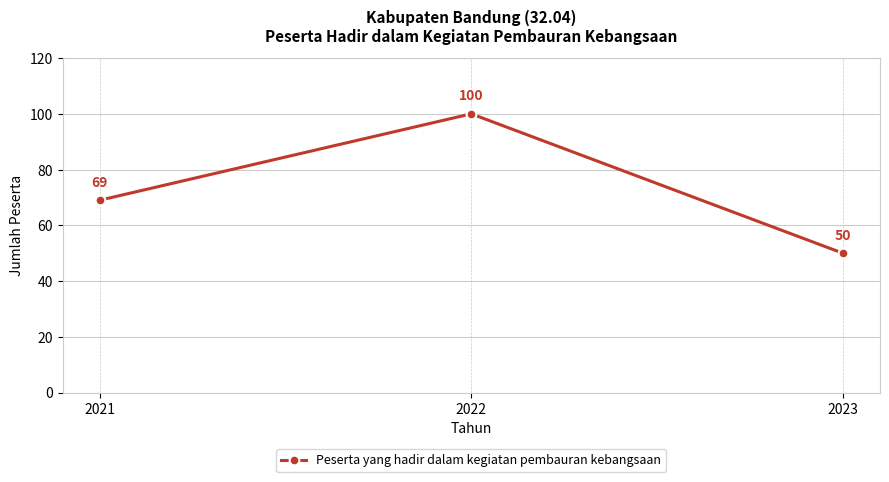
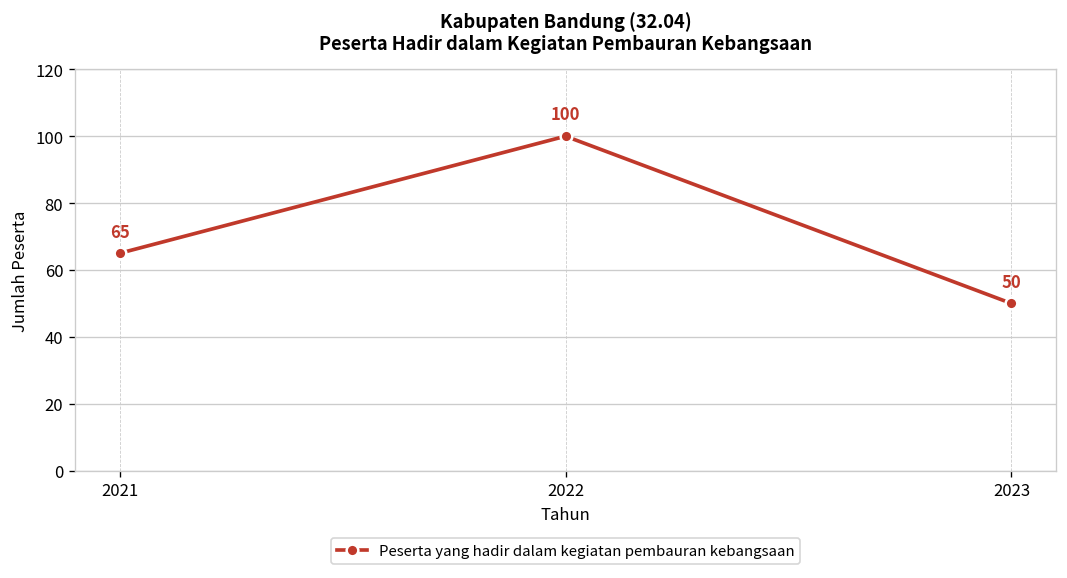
2021: 69 -> 65
